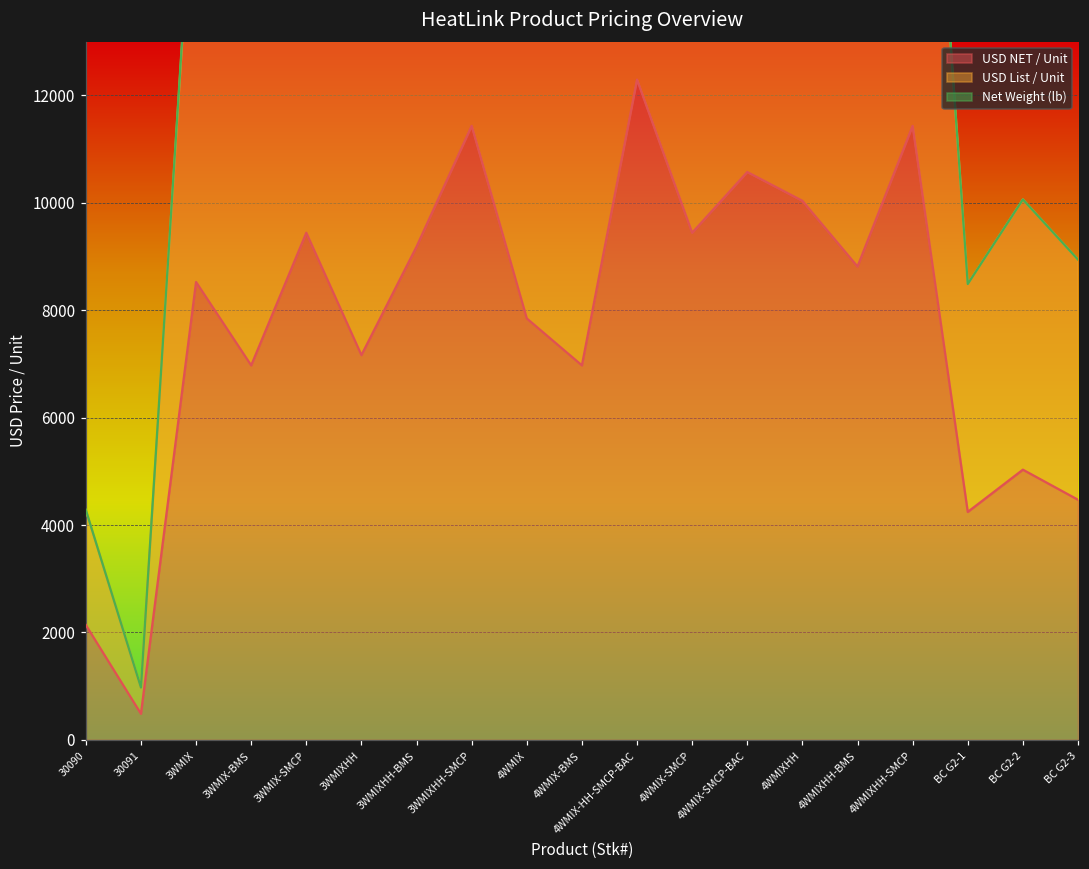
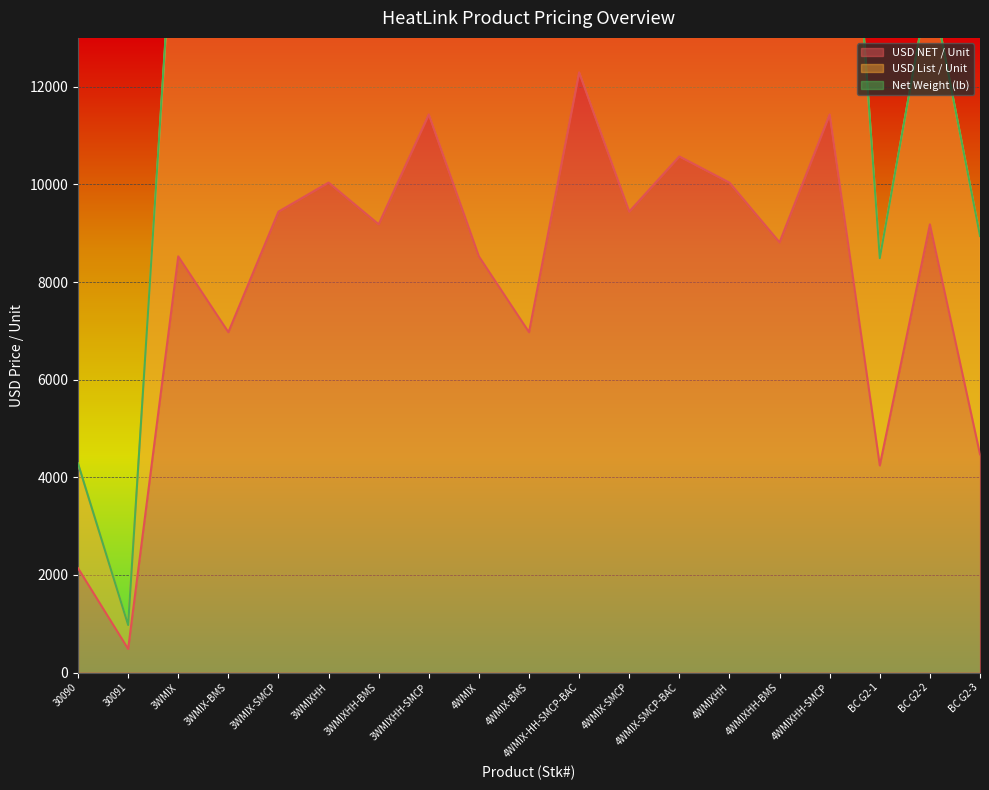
USD NET / Unit, 3WMIXHH: 7200 -> 10000
USD NET / Unit, 4WMIX: 7800 -> 8500
USD NET / Unit, BC G2-2: 5000 -> 9200
